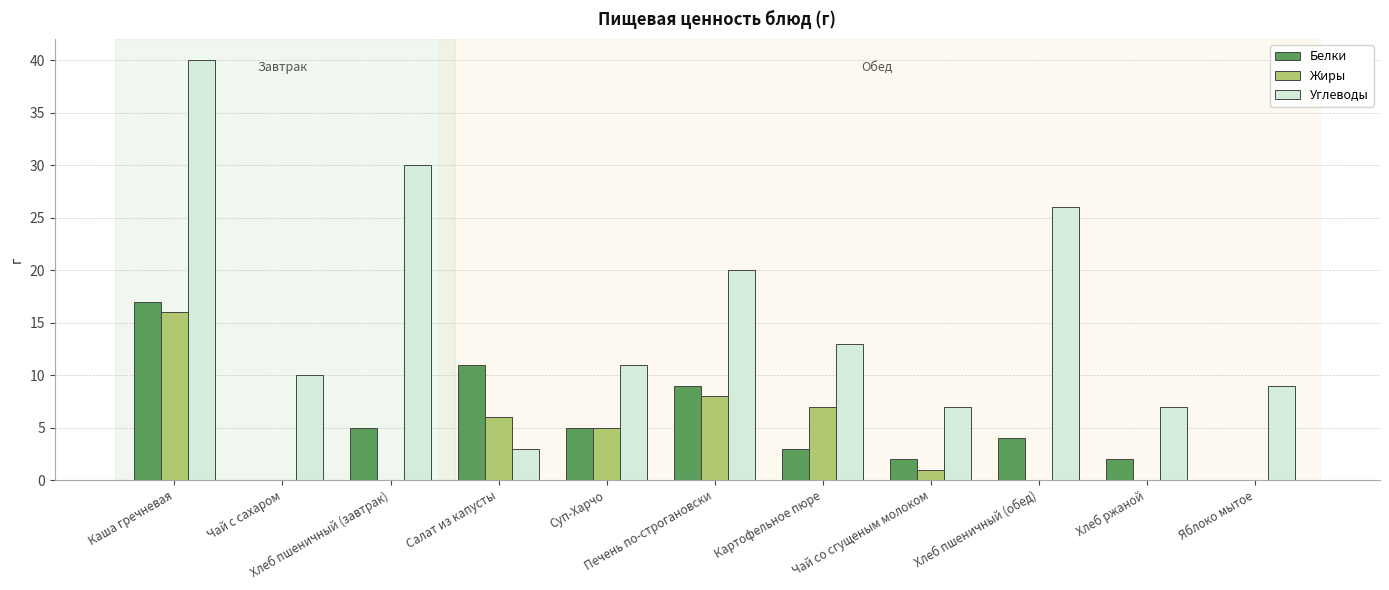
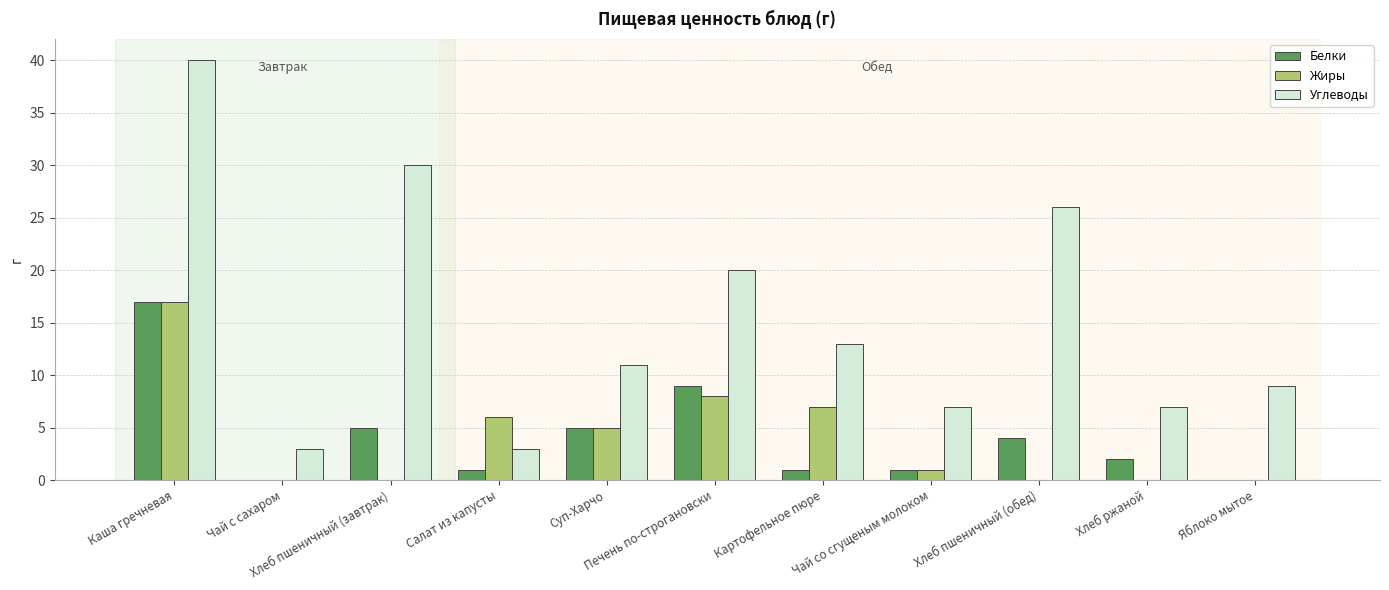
Жиры, Каша гречневая: 16 -> 17
Углеводы, Чай с сахаром: 10 -> 3
Белки, Салат из капусты: 11 -> 1
Белки, Картофельное пюре: 3 -> 1
Белки, Чай со сгущеным молоком: 2 -> 1
